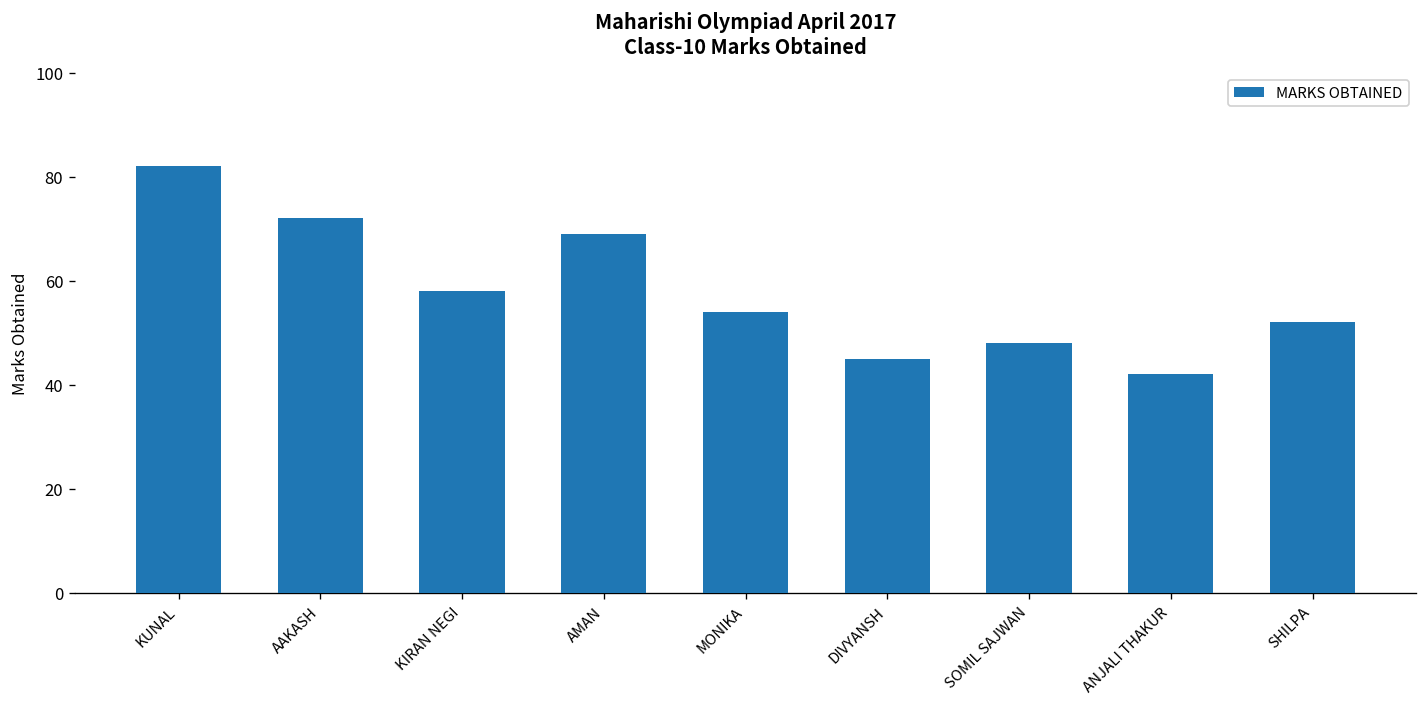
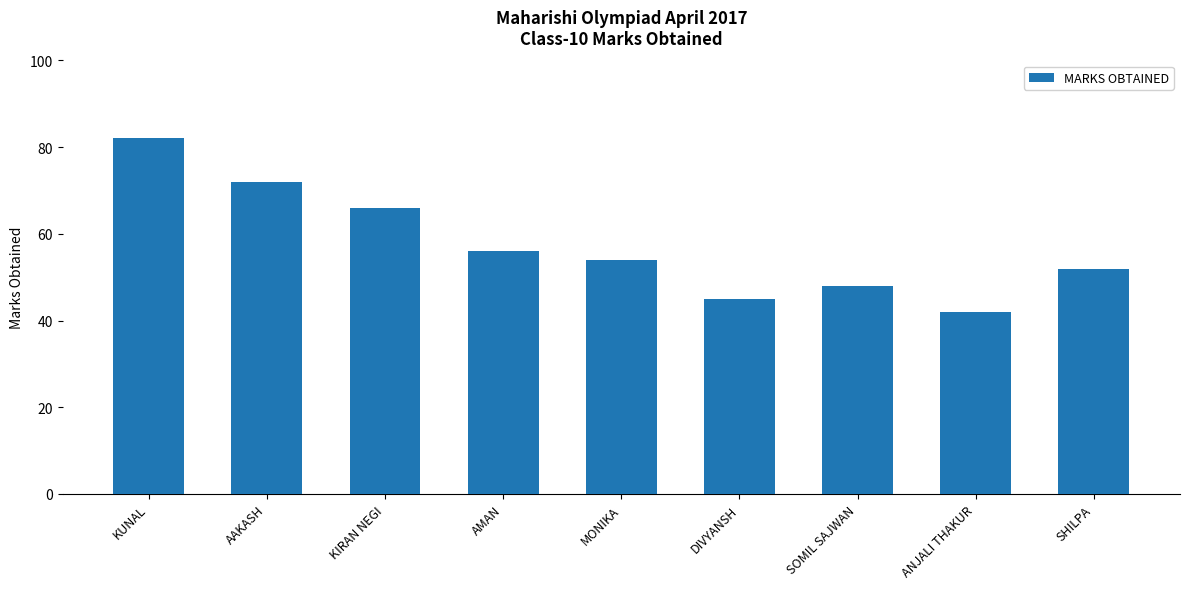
KIRAN NEGI: 58 -> 66
AMAN: 69 -> 56
